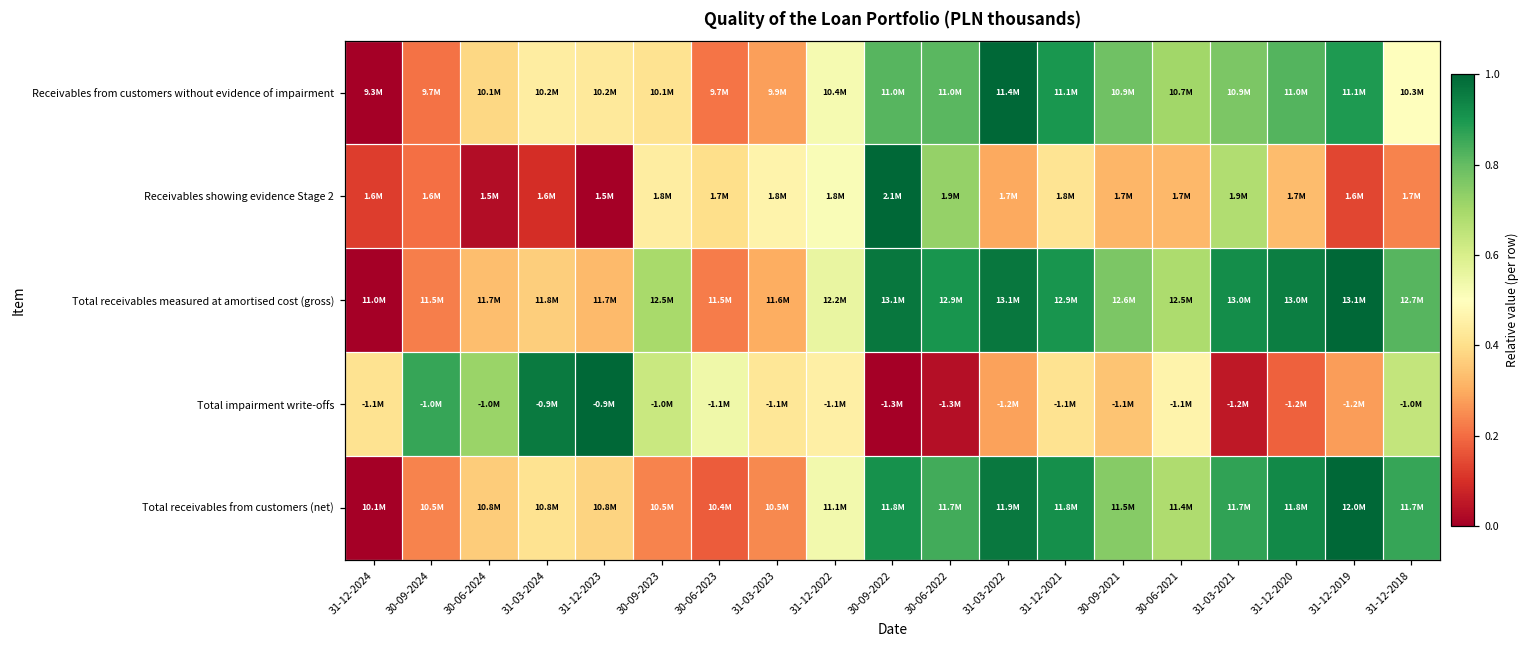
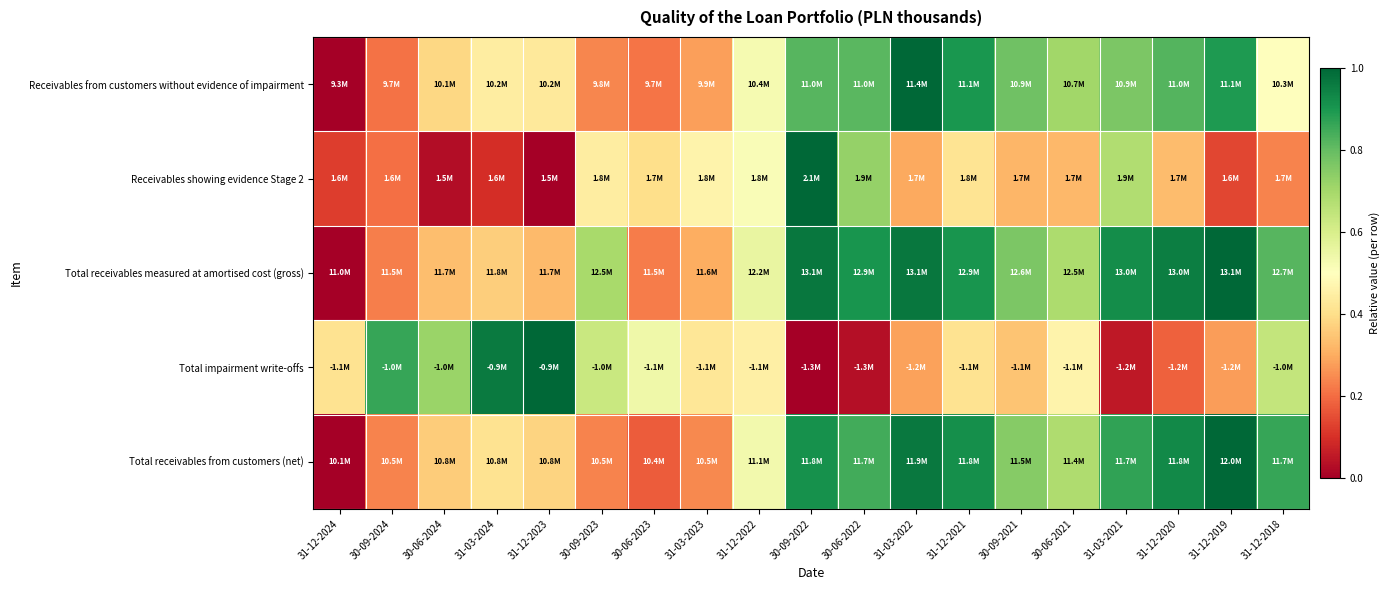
Receivables from customers without evidence of impairment, 30-09-2023: 10.1M -> 9.8M
